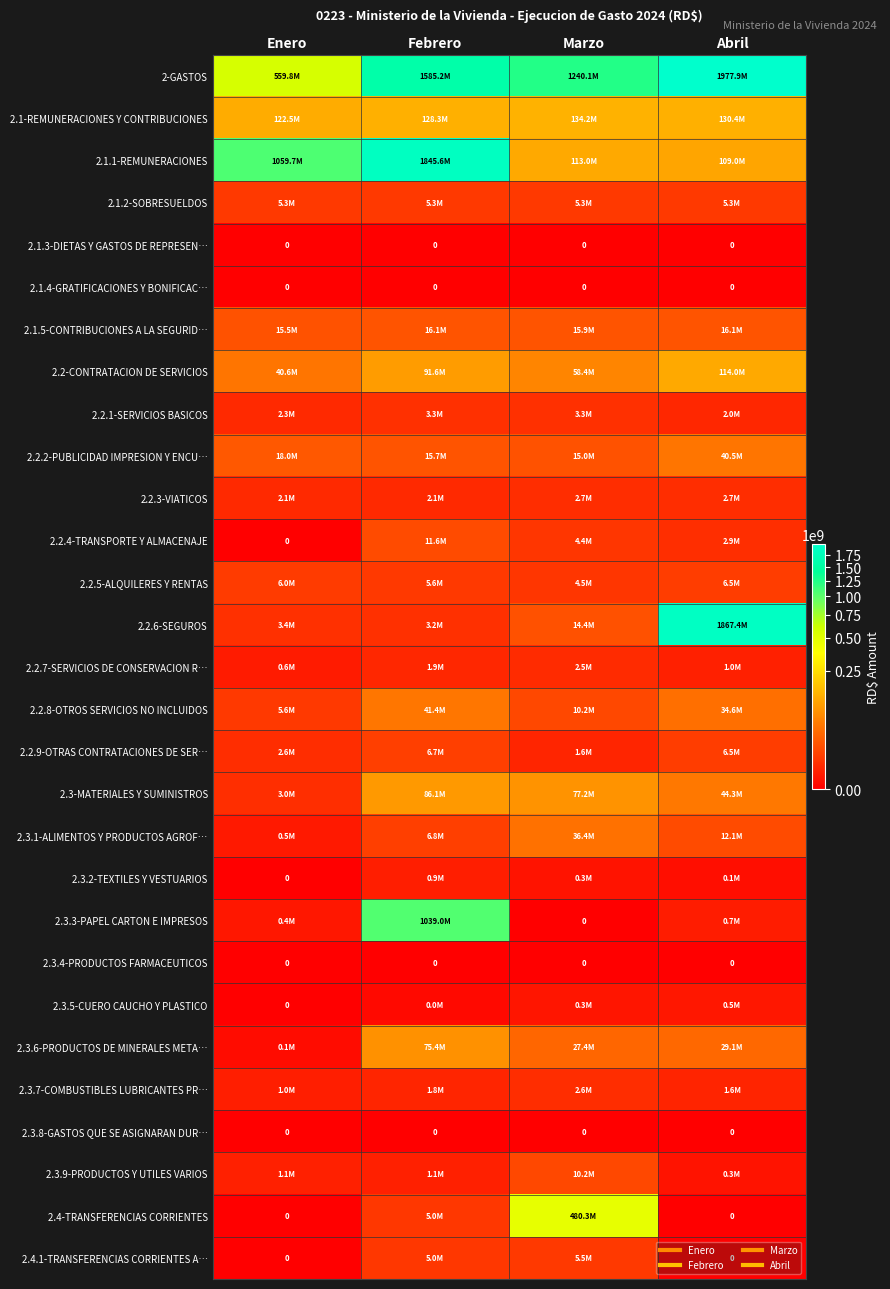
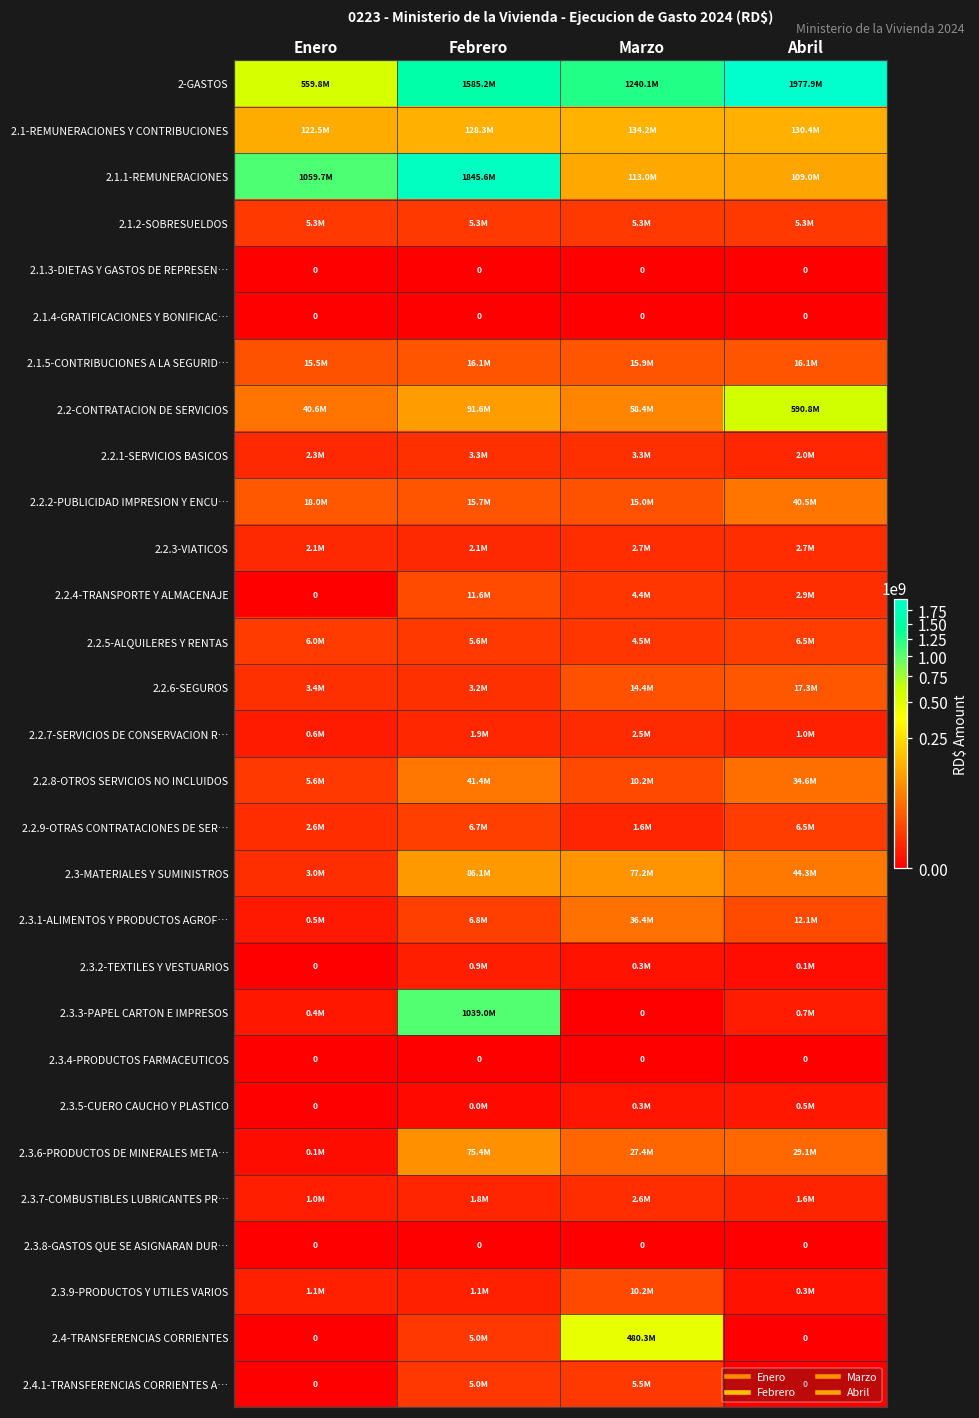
2.2-CONTRATACION DE SERVICIOS, Abril: 114.0M -> 590.8M
2.2.6-SEGUROS, Abril: 1867.4M -> 17.3M
